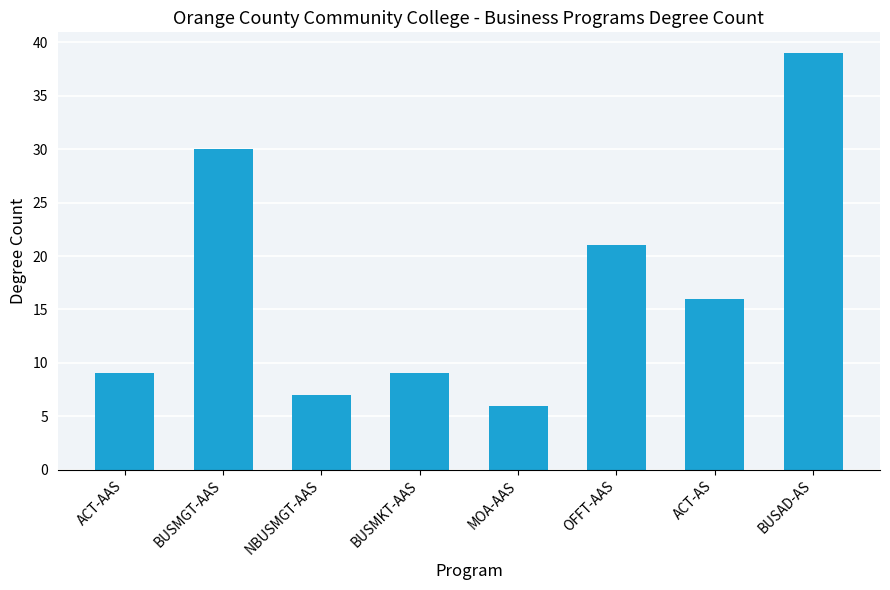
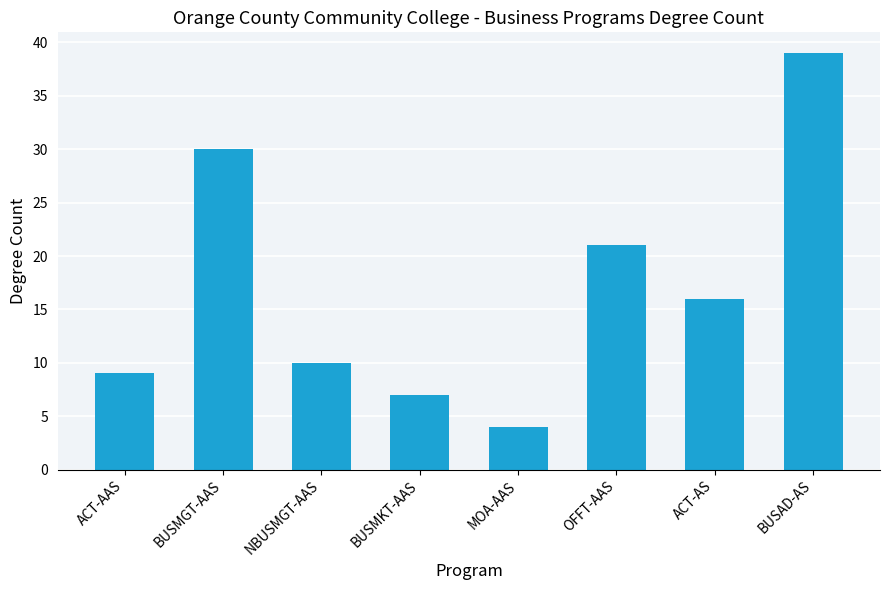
NBUSMGT-AAS: 7 -> 10
BUSMKT-AAS: 9 -> 7
MOA-AAS: 6 -> 4
